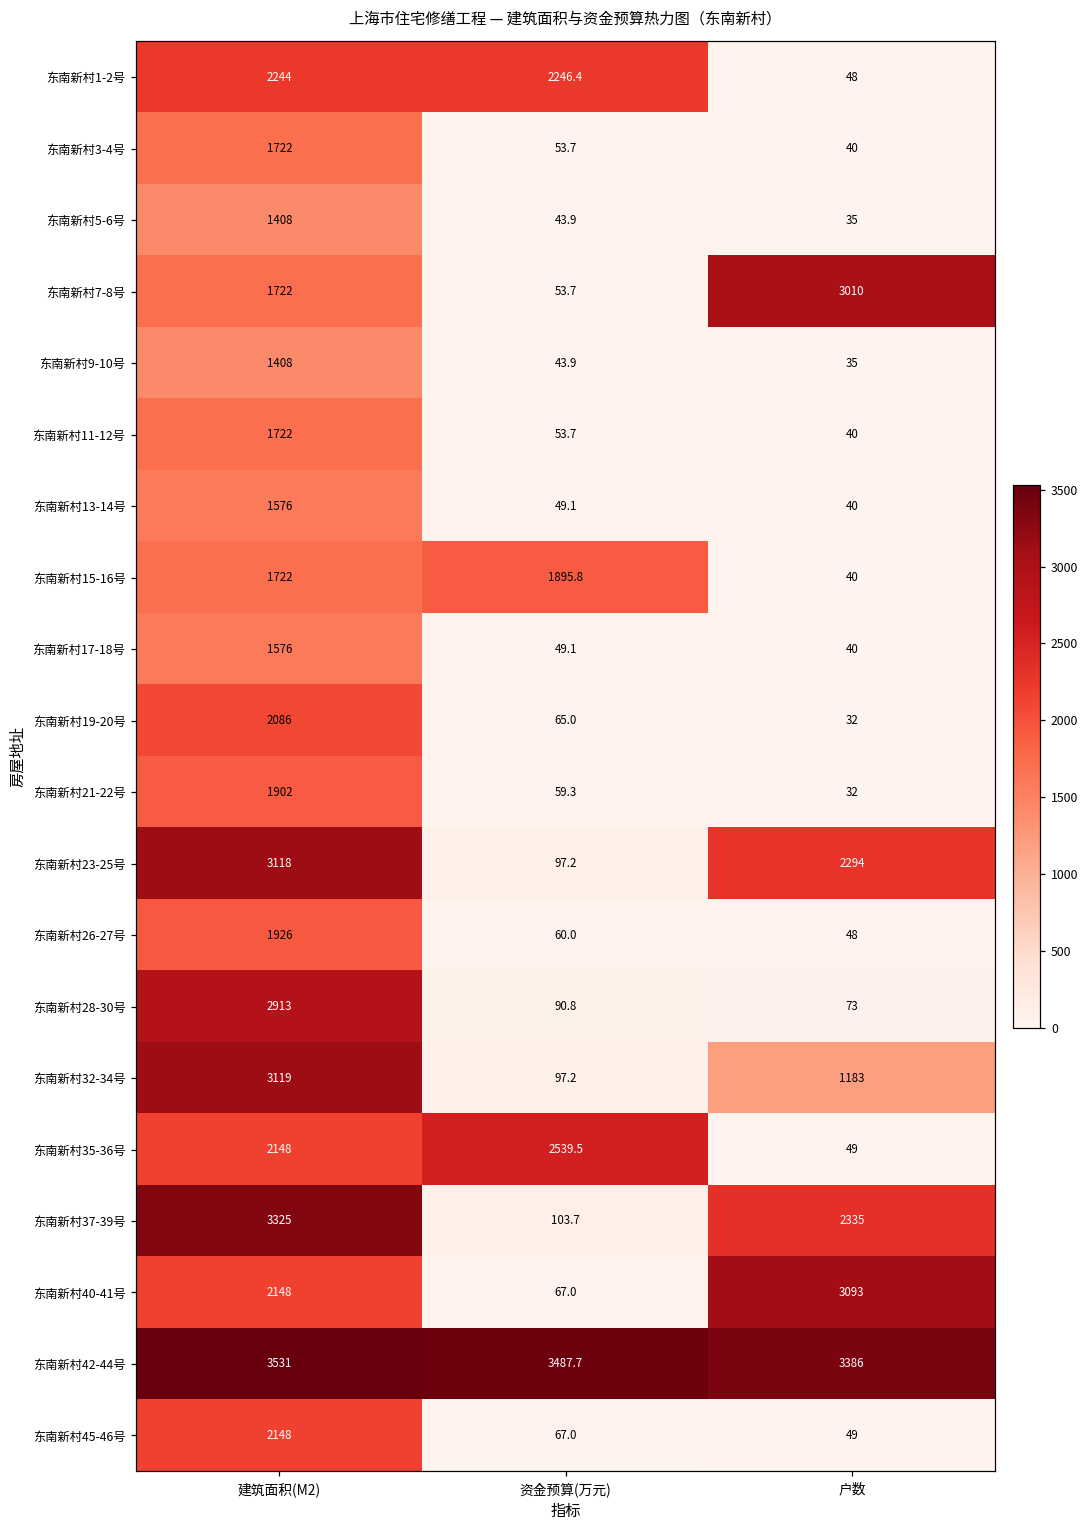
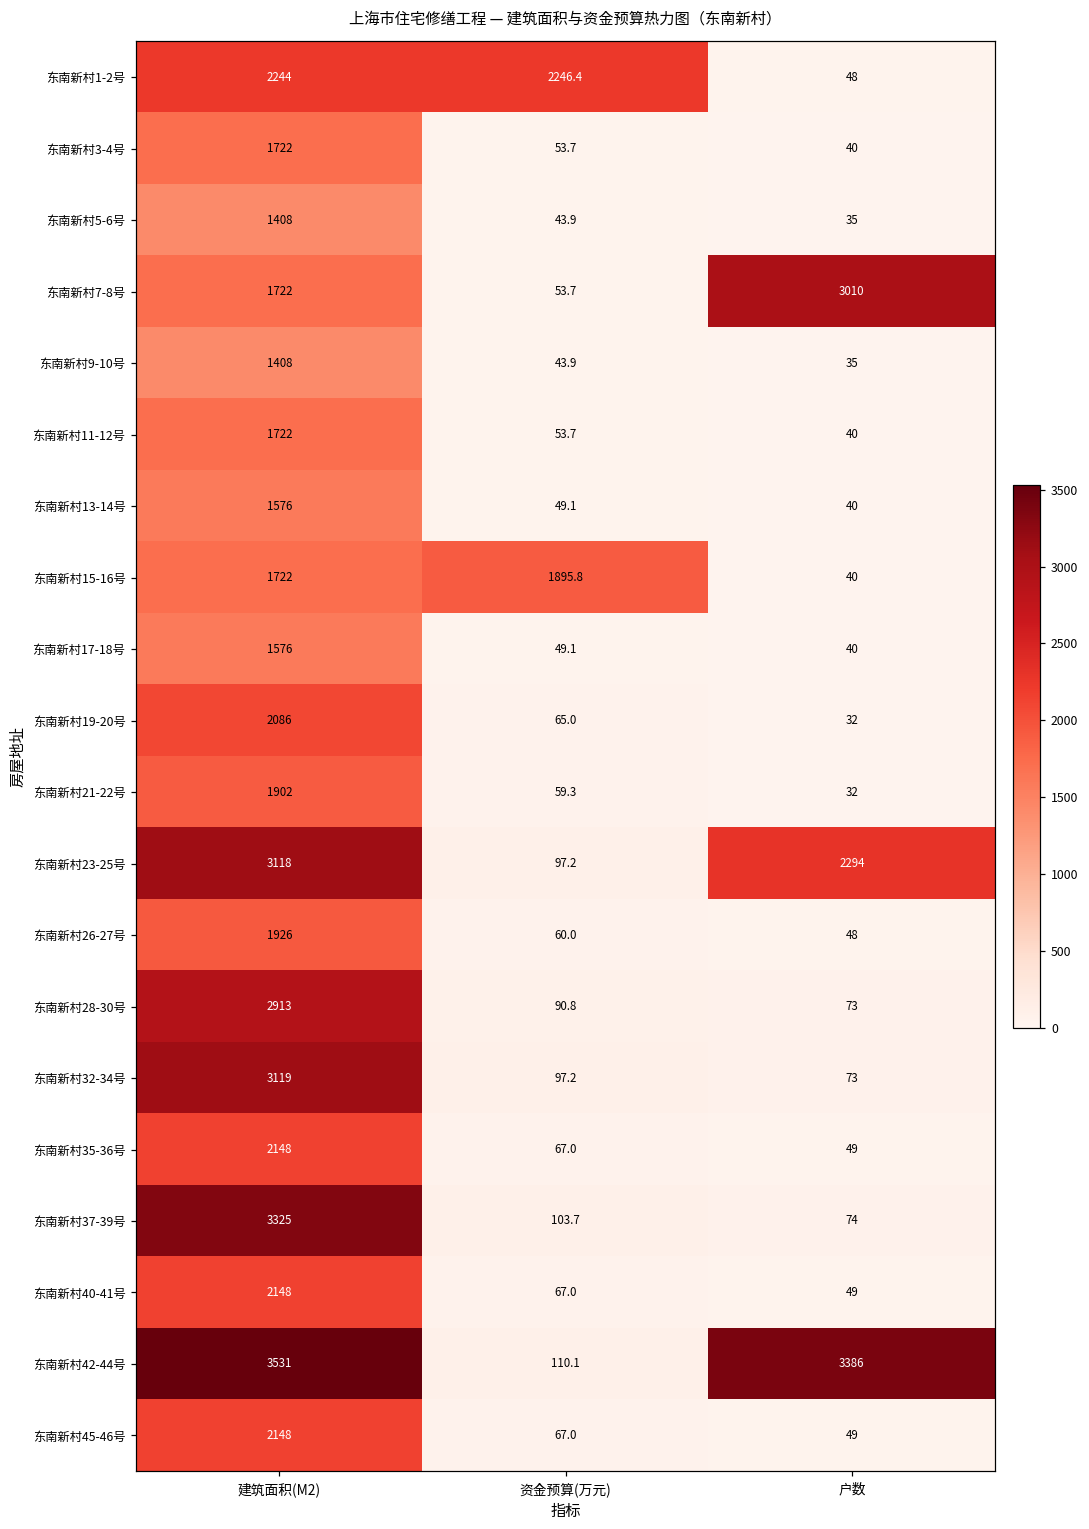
东南新村32-34号, 户数: 1183 -> 73
东南新村35-36号, 资金预算(万元): 2539.5 -> 67.0
东南新村37-39号, 户数: 2335 -> 74
东南新村40-41号, 户数: 3093 -> 49
东南新村42-44号, 资金预算(万元): 3487.7 -> 110.1
